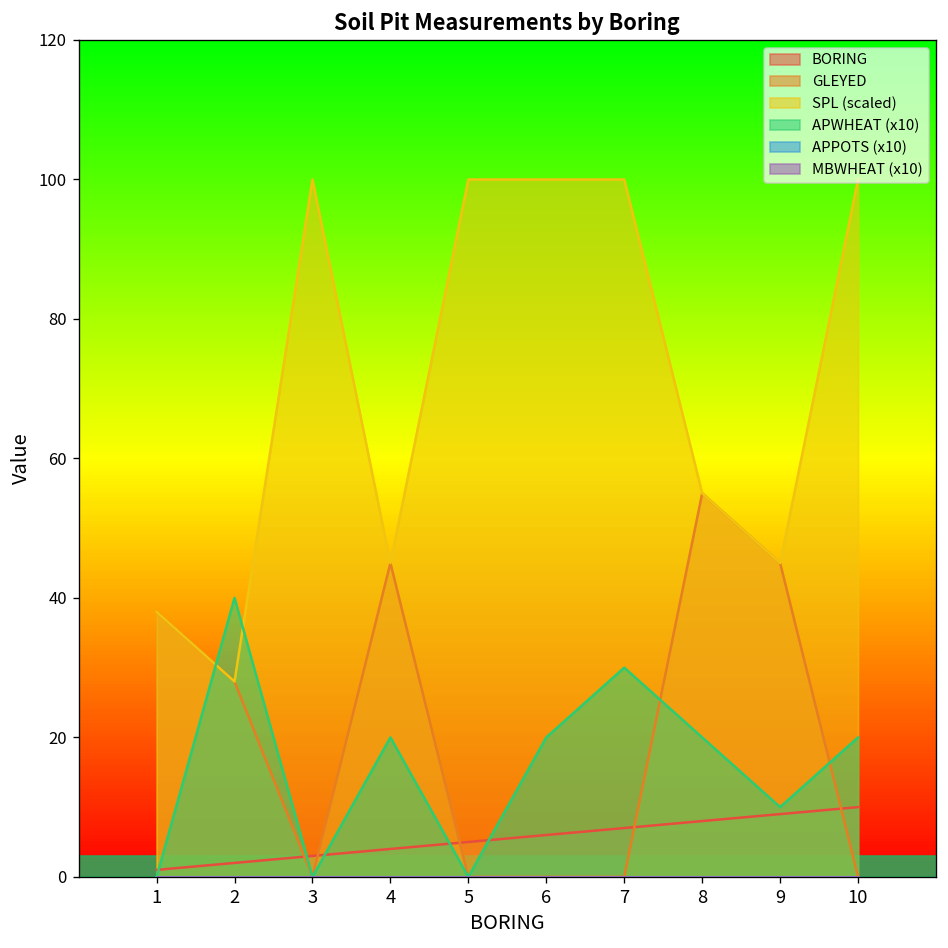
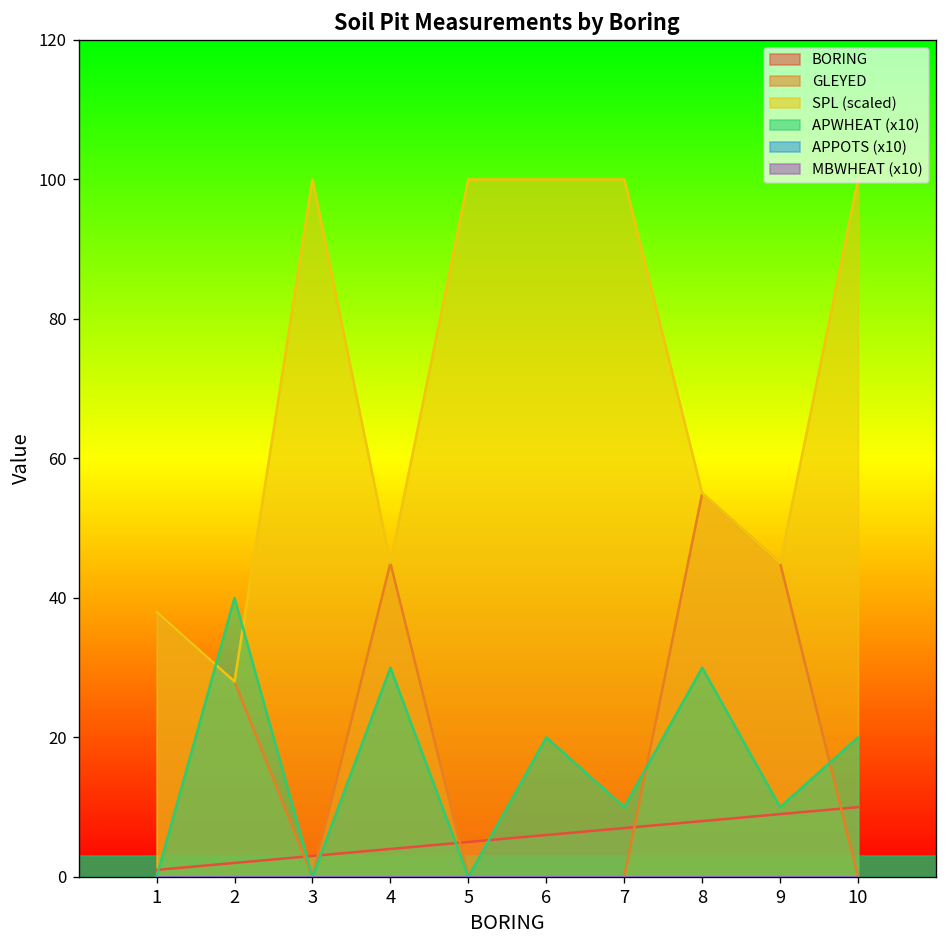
APWHEAT (x10), 4: 20 -> 30
APWHEAT (x10), 7: 30 -> 10
APWHEAT (x10), 8: 20 -> 30
